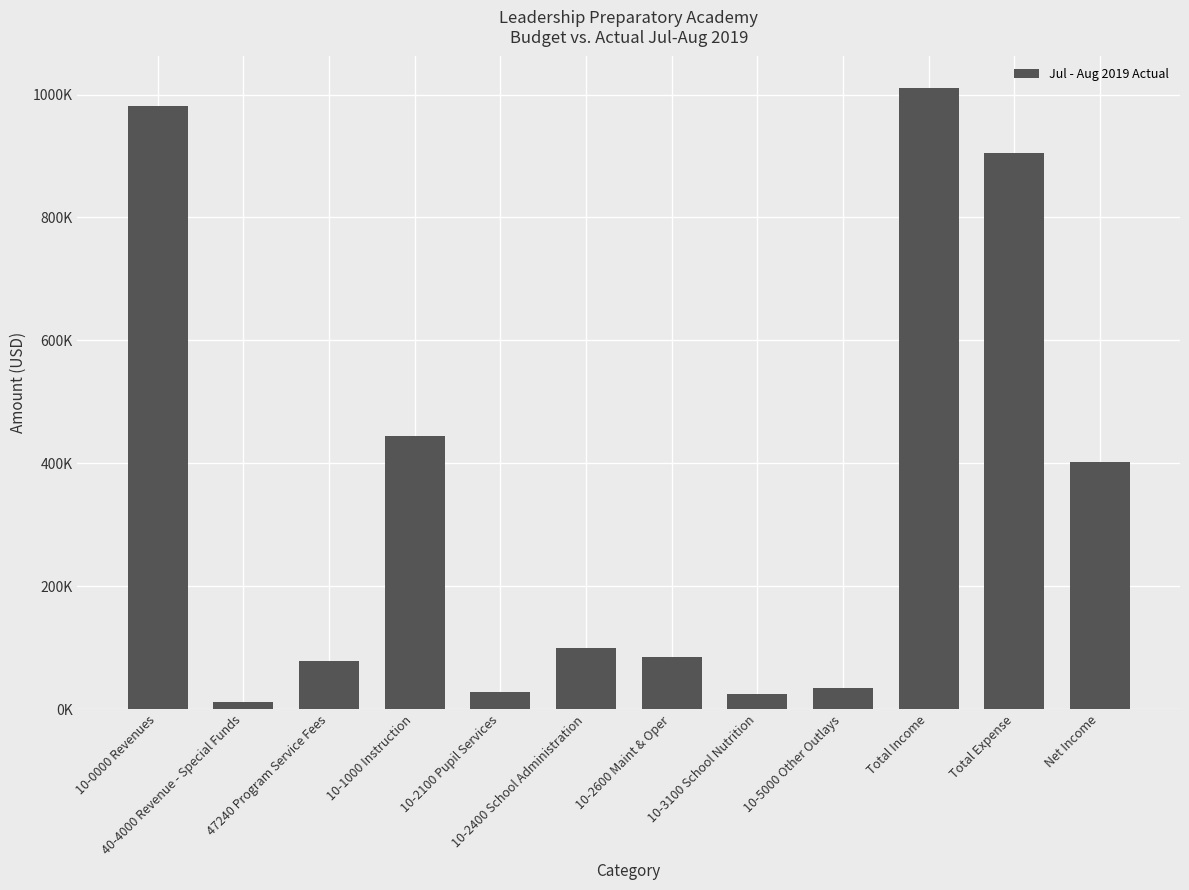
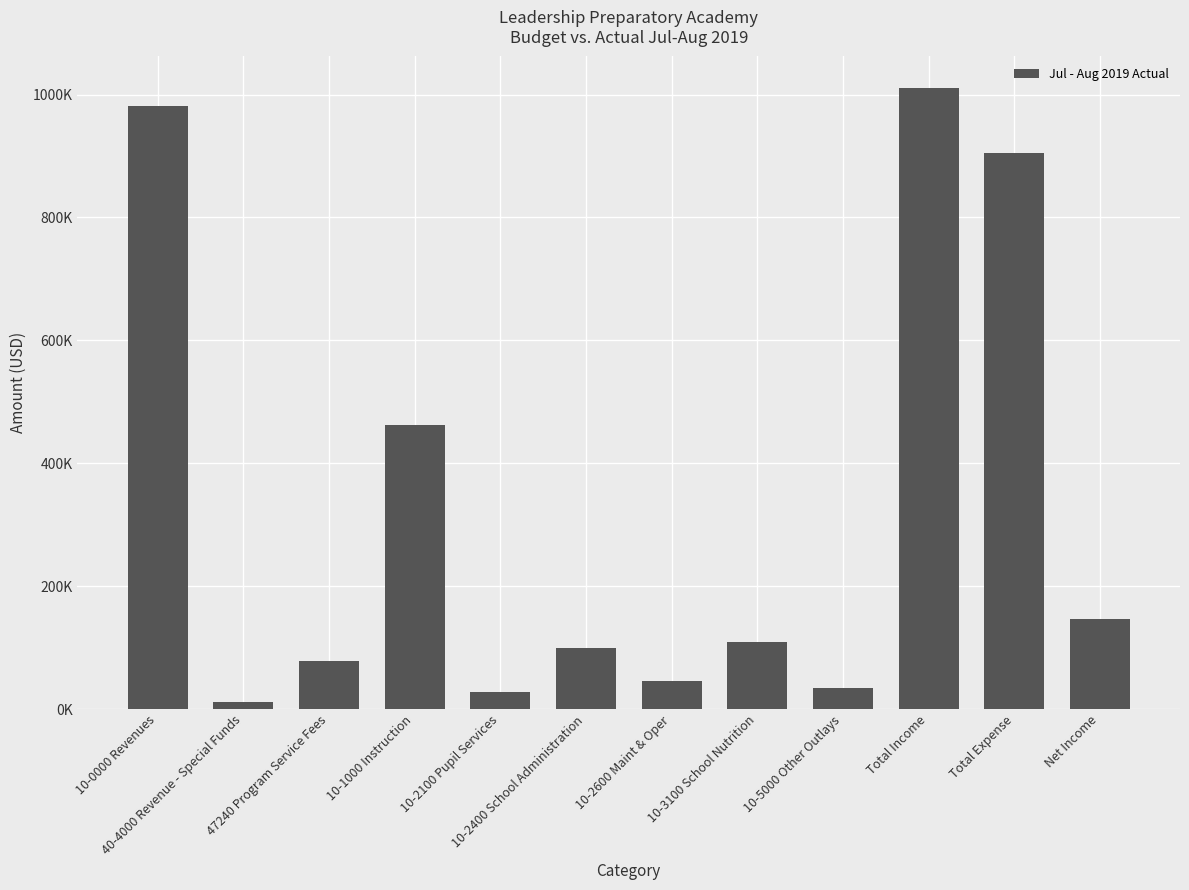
10-1000 Instruction: 450000 -> 460000
10-2600 Maint & Oper: 80000 -> 50000
10-3100 School Nutrition: 20000 -> 110000
Net Income: 400000 -> 150000
